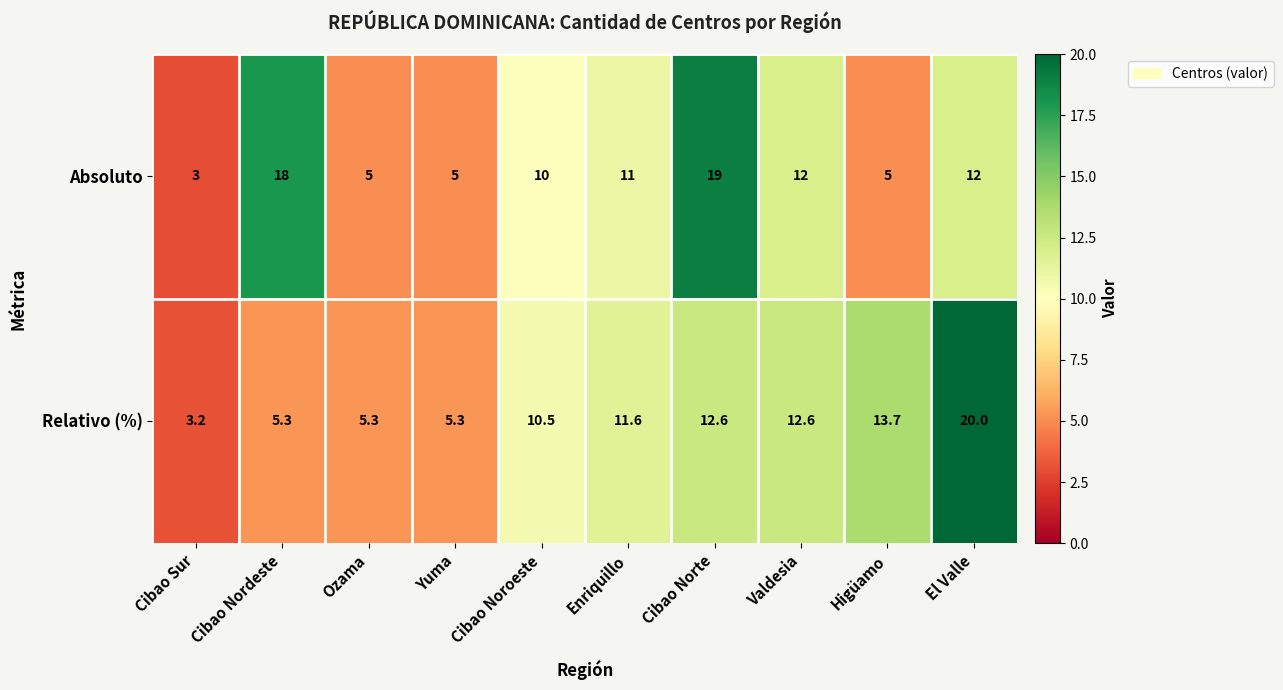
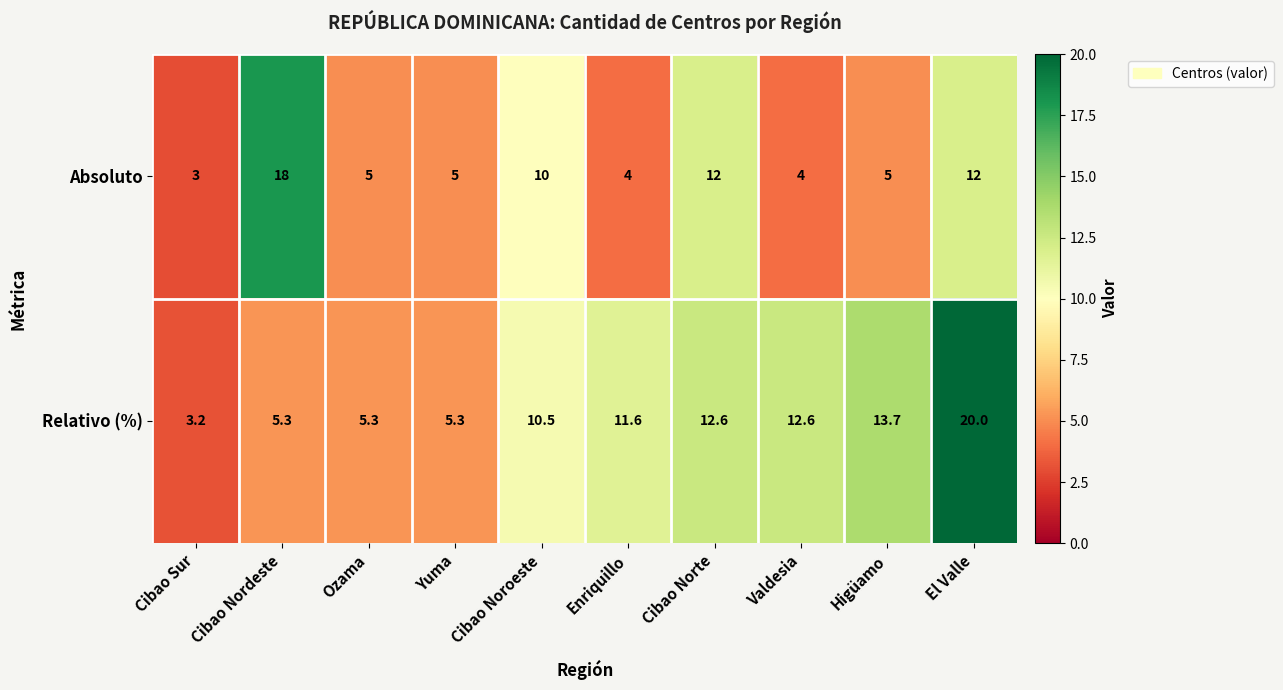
Absoluto, Enriquillo: 11 -> 4
Absoluto, Cibao Norte: 19 -> 12
Absoluto, Valdesia: 12 -> 4
